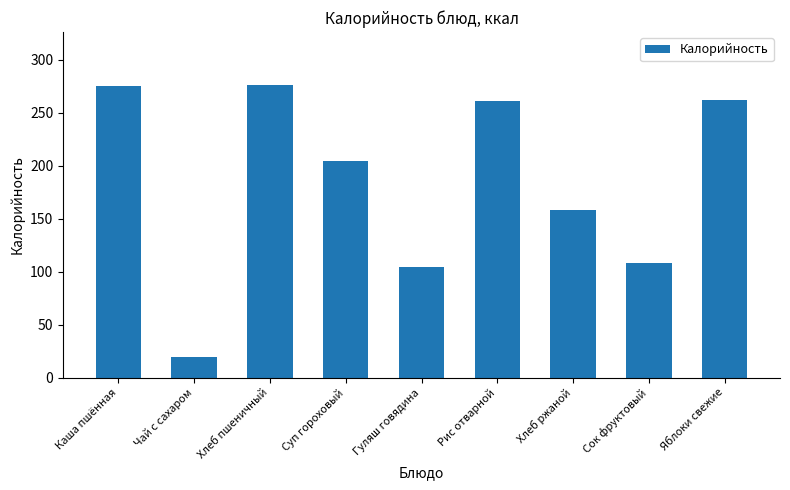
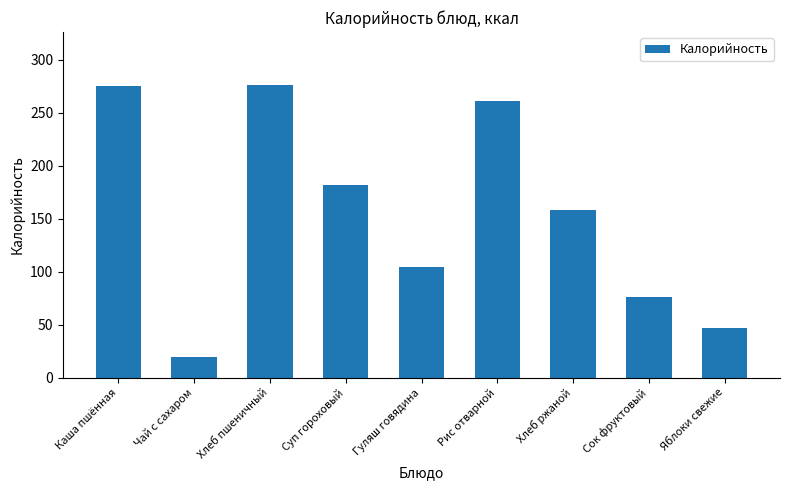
Суп гороховый: 204 -> 182
Сок фруктовый: 108 -> 76
Яблоки свежие: 262 -> 47
